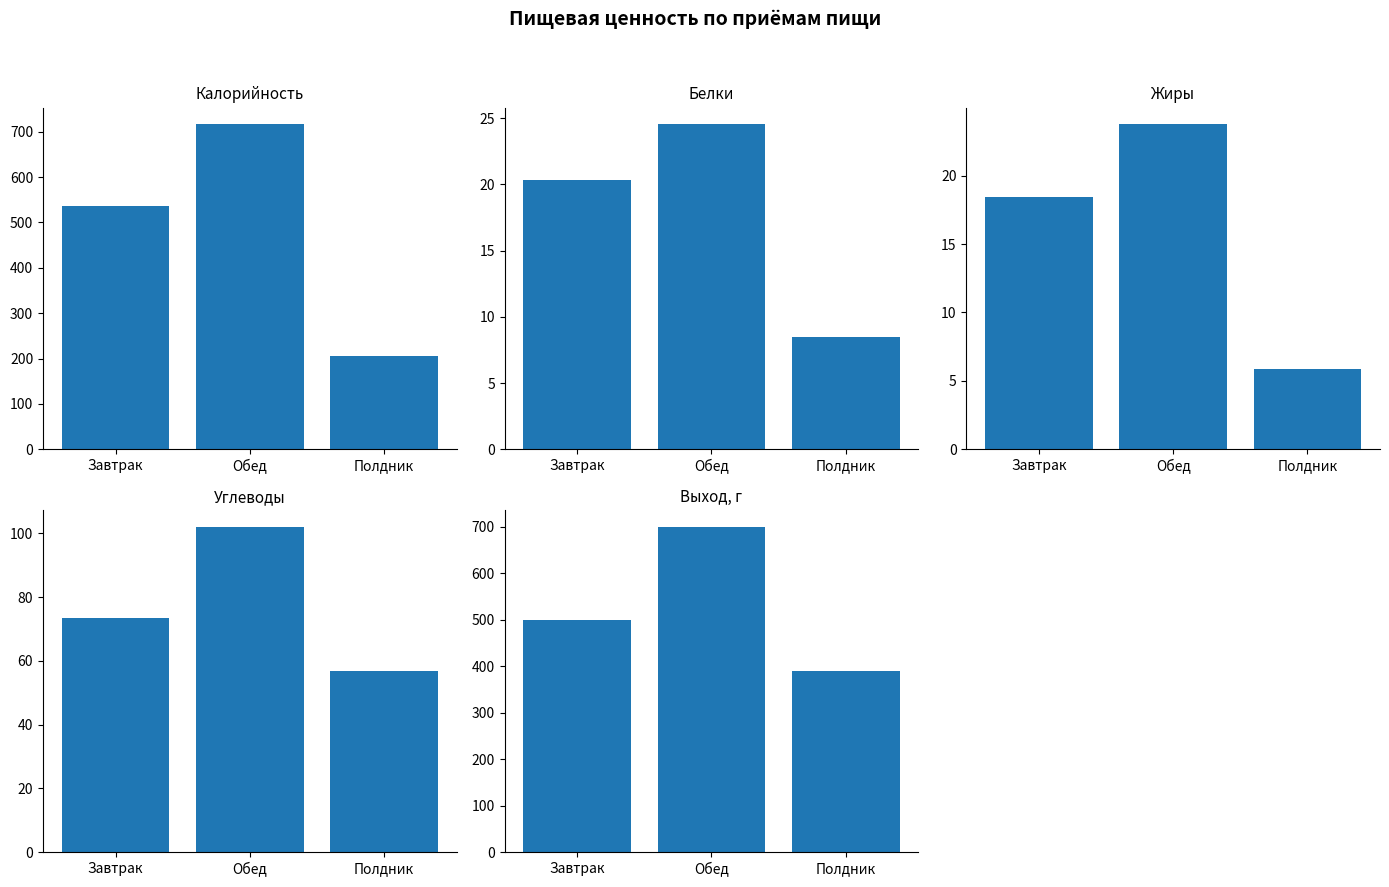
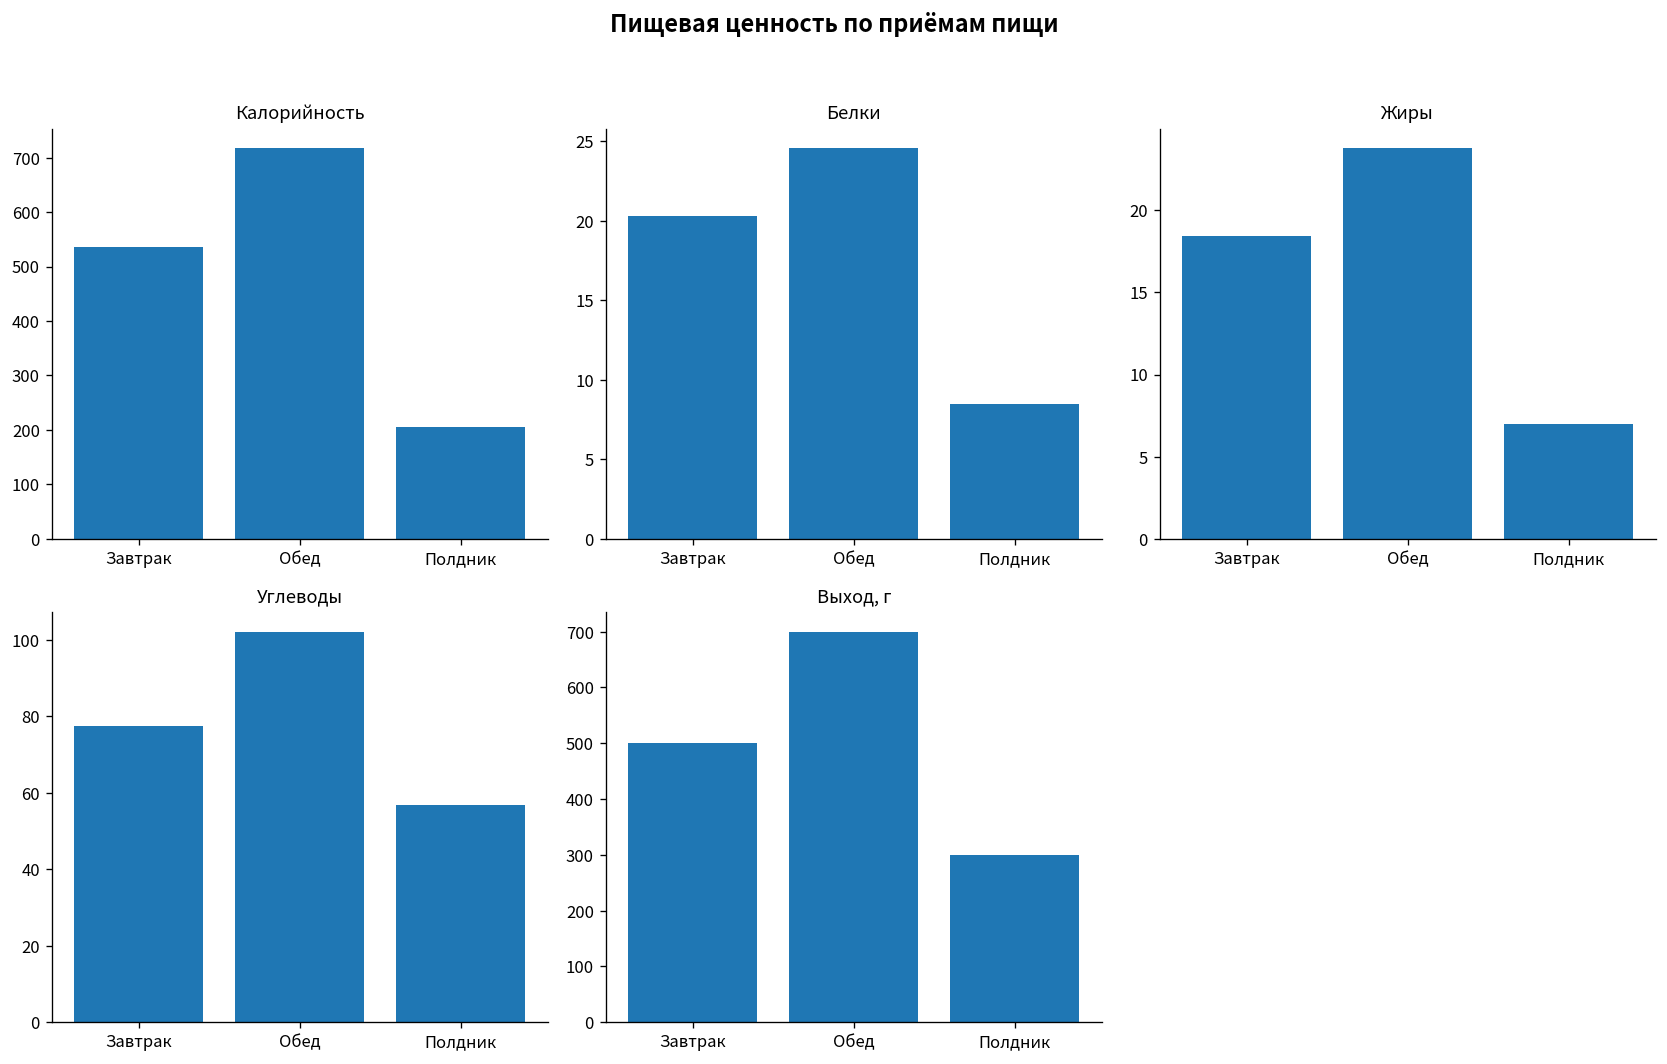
Жиры, Полдник: 5.9 -> 7.0
Углеводы, Завтрак: 74 -> 77
Выход, г, Полдник: 390 -> 300
